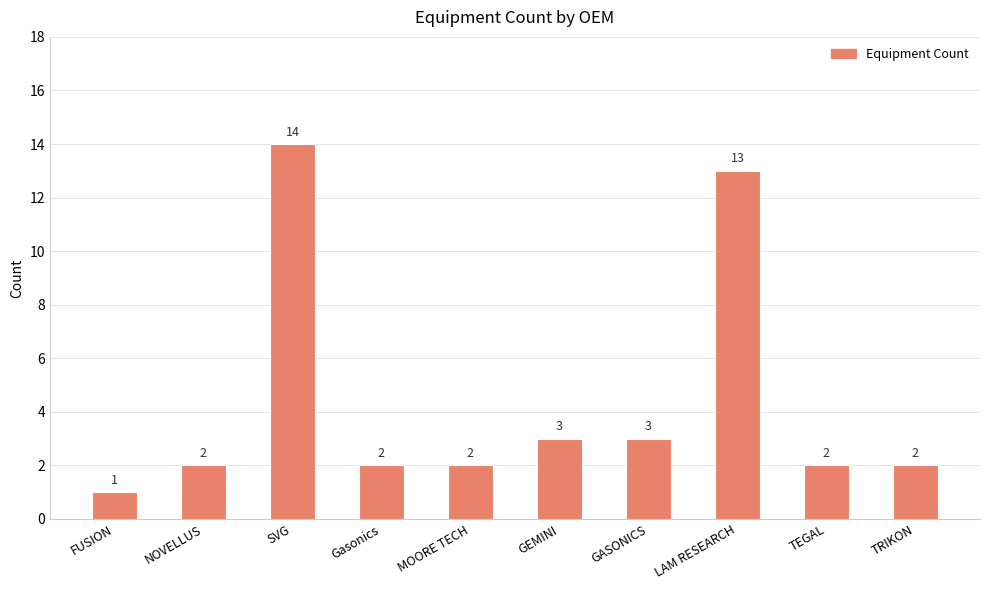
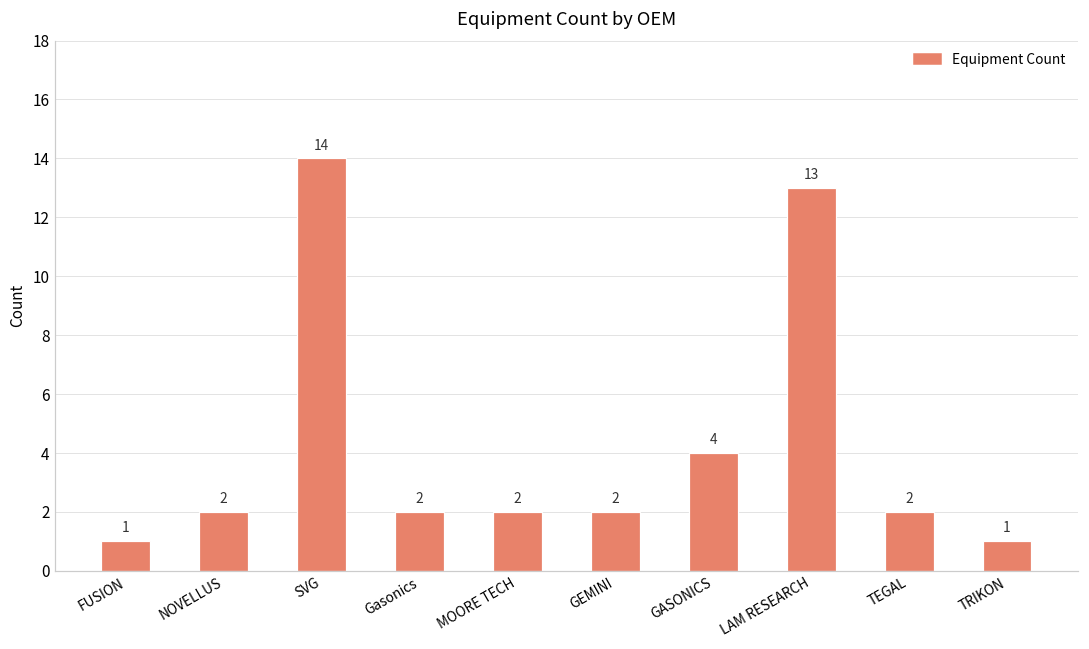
GEMINI: 3 -> 2
GASONICS: 3 -> 4
TRIKON: 2 -> 1
